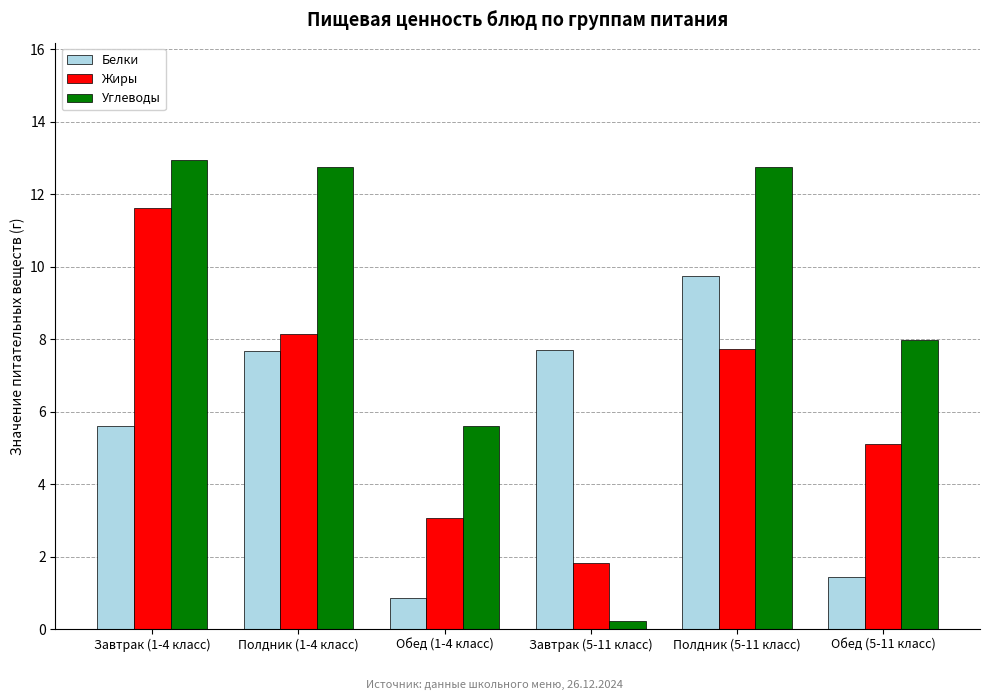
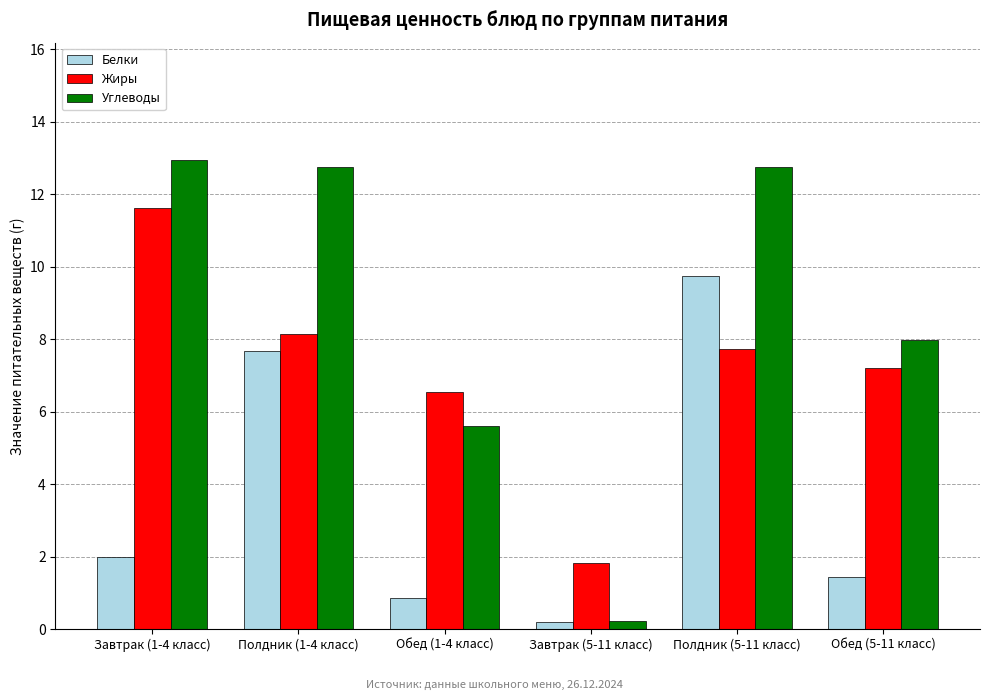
Белки, Завтрак (1-4 класс): 5.6 -> 2.0
Жиры, Обед (1-4 класс): 3.1 -> 6.5
Белки, Завтрак (5-11 класс): 7.7 -> 0.2
Жиры, Обед (5-11 класс): 5.1 -> 7.2
